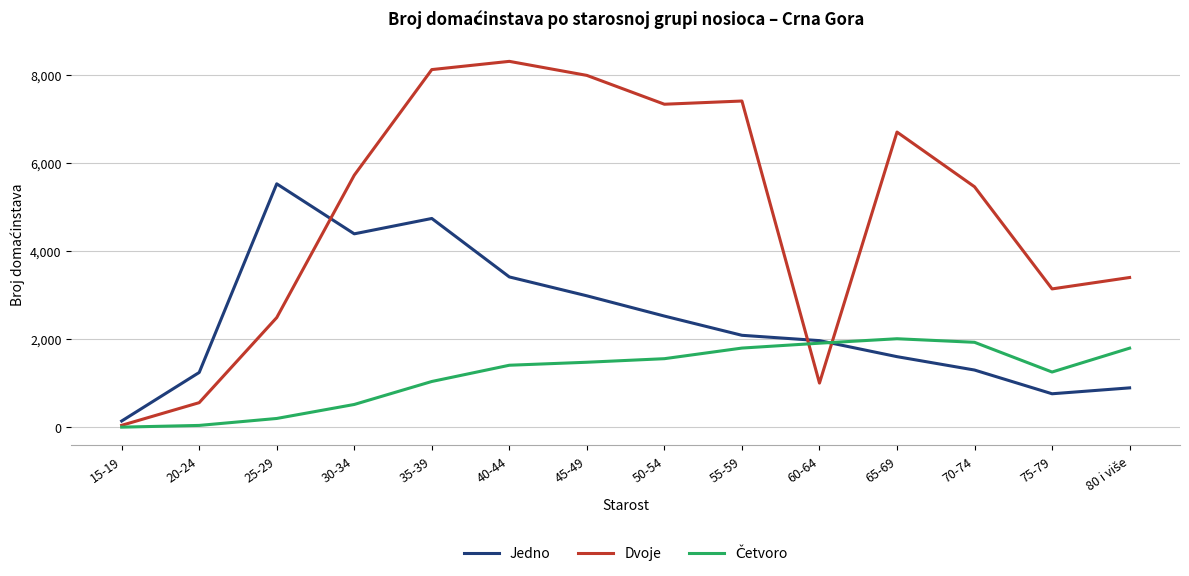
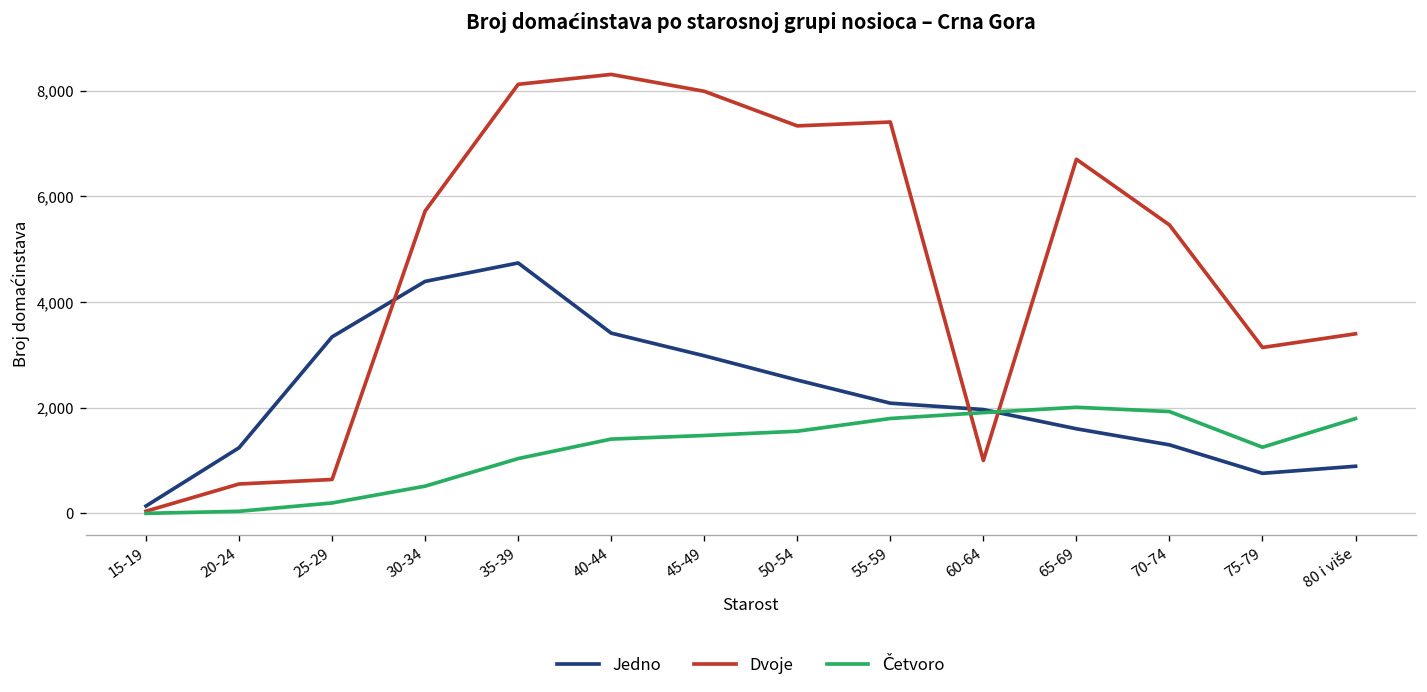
Jedno, 25-29: 5,500 -> 3,300
Dvoje, 25-29: 2,500 -> 600
